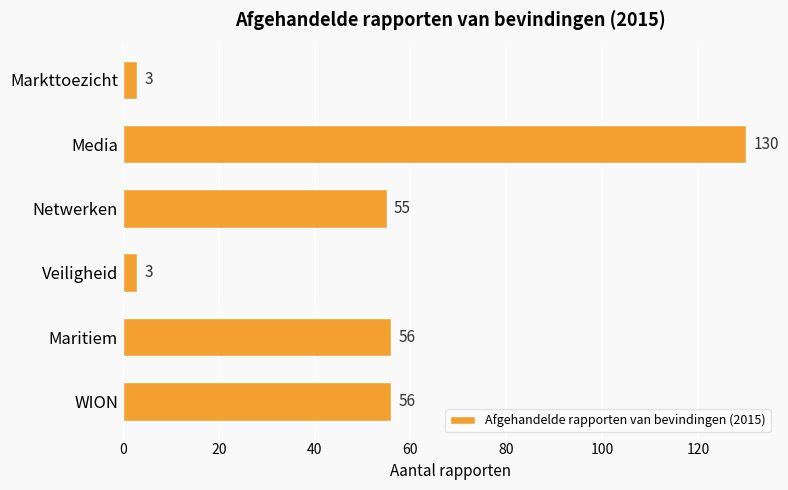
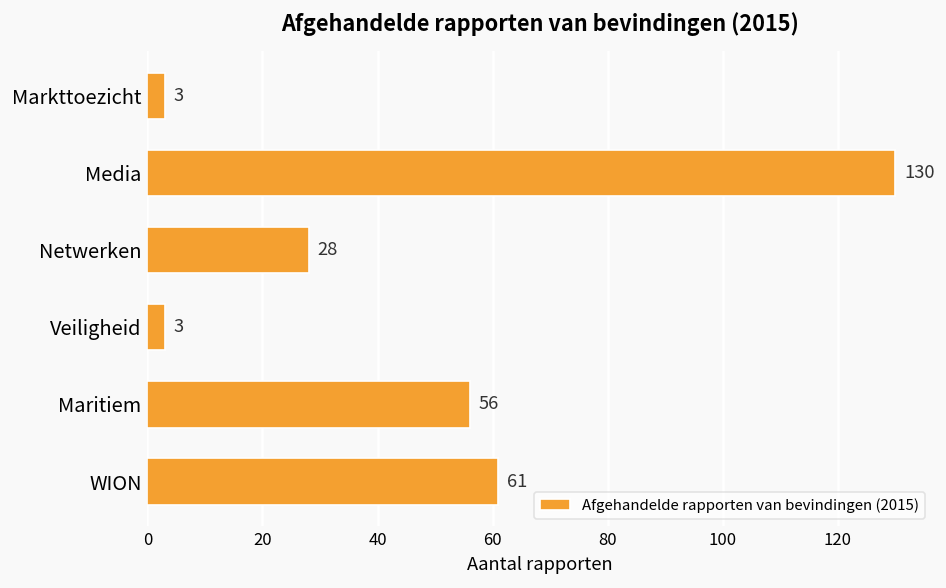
Netwerken: 55 -> 28
WION: 56 -> 61
